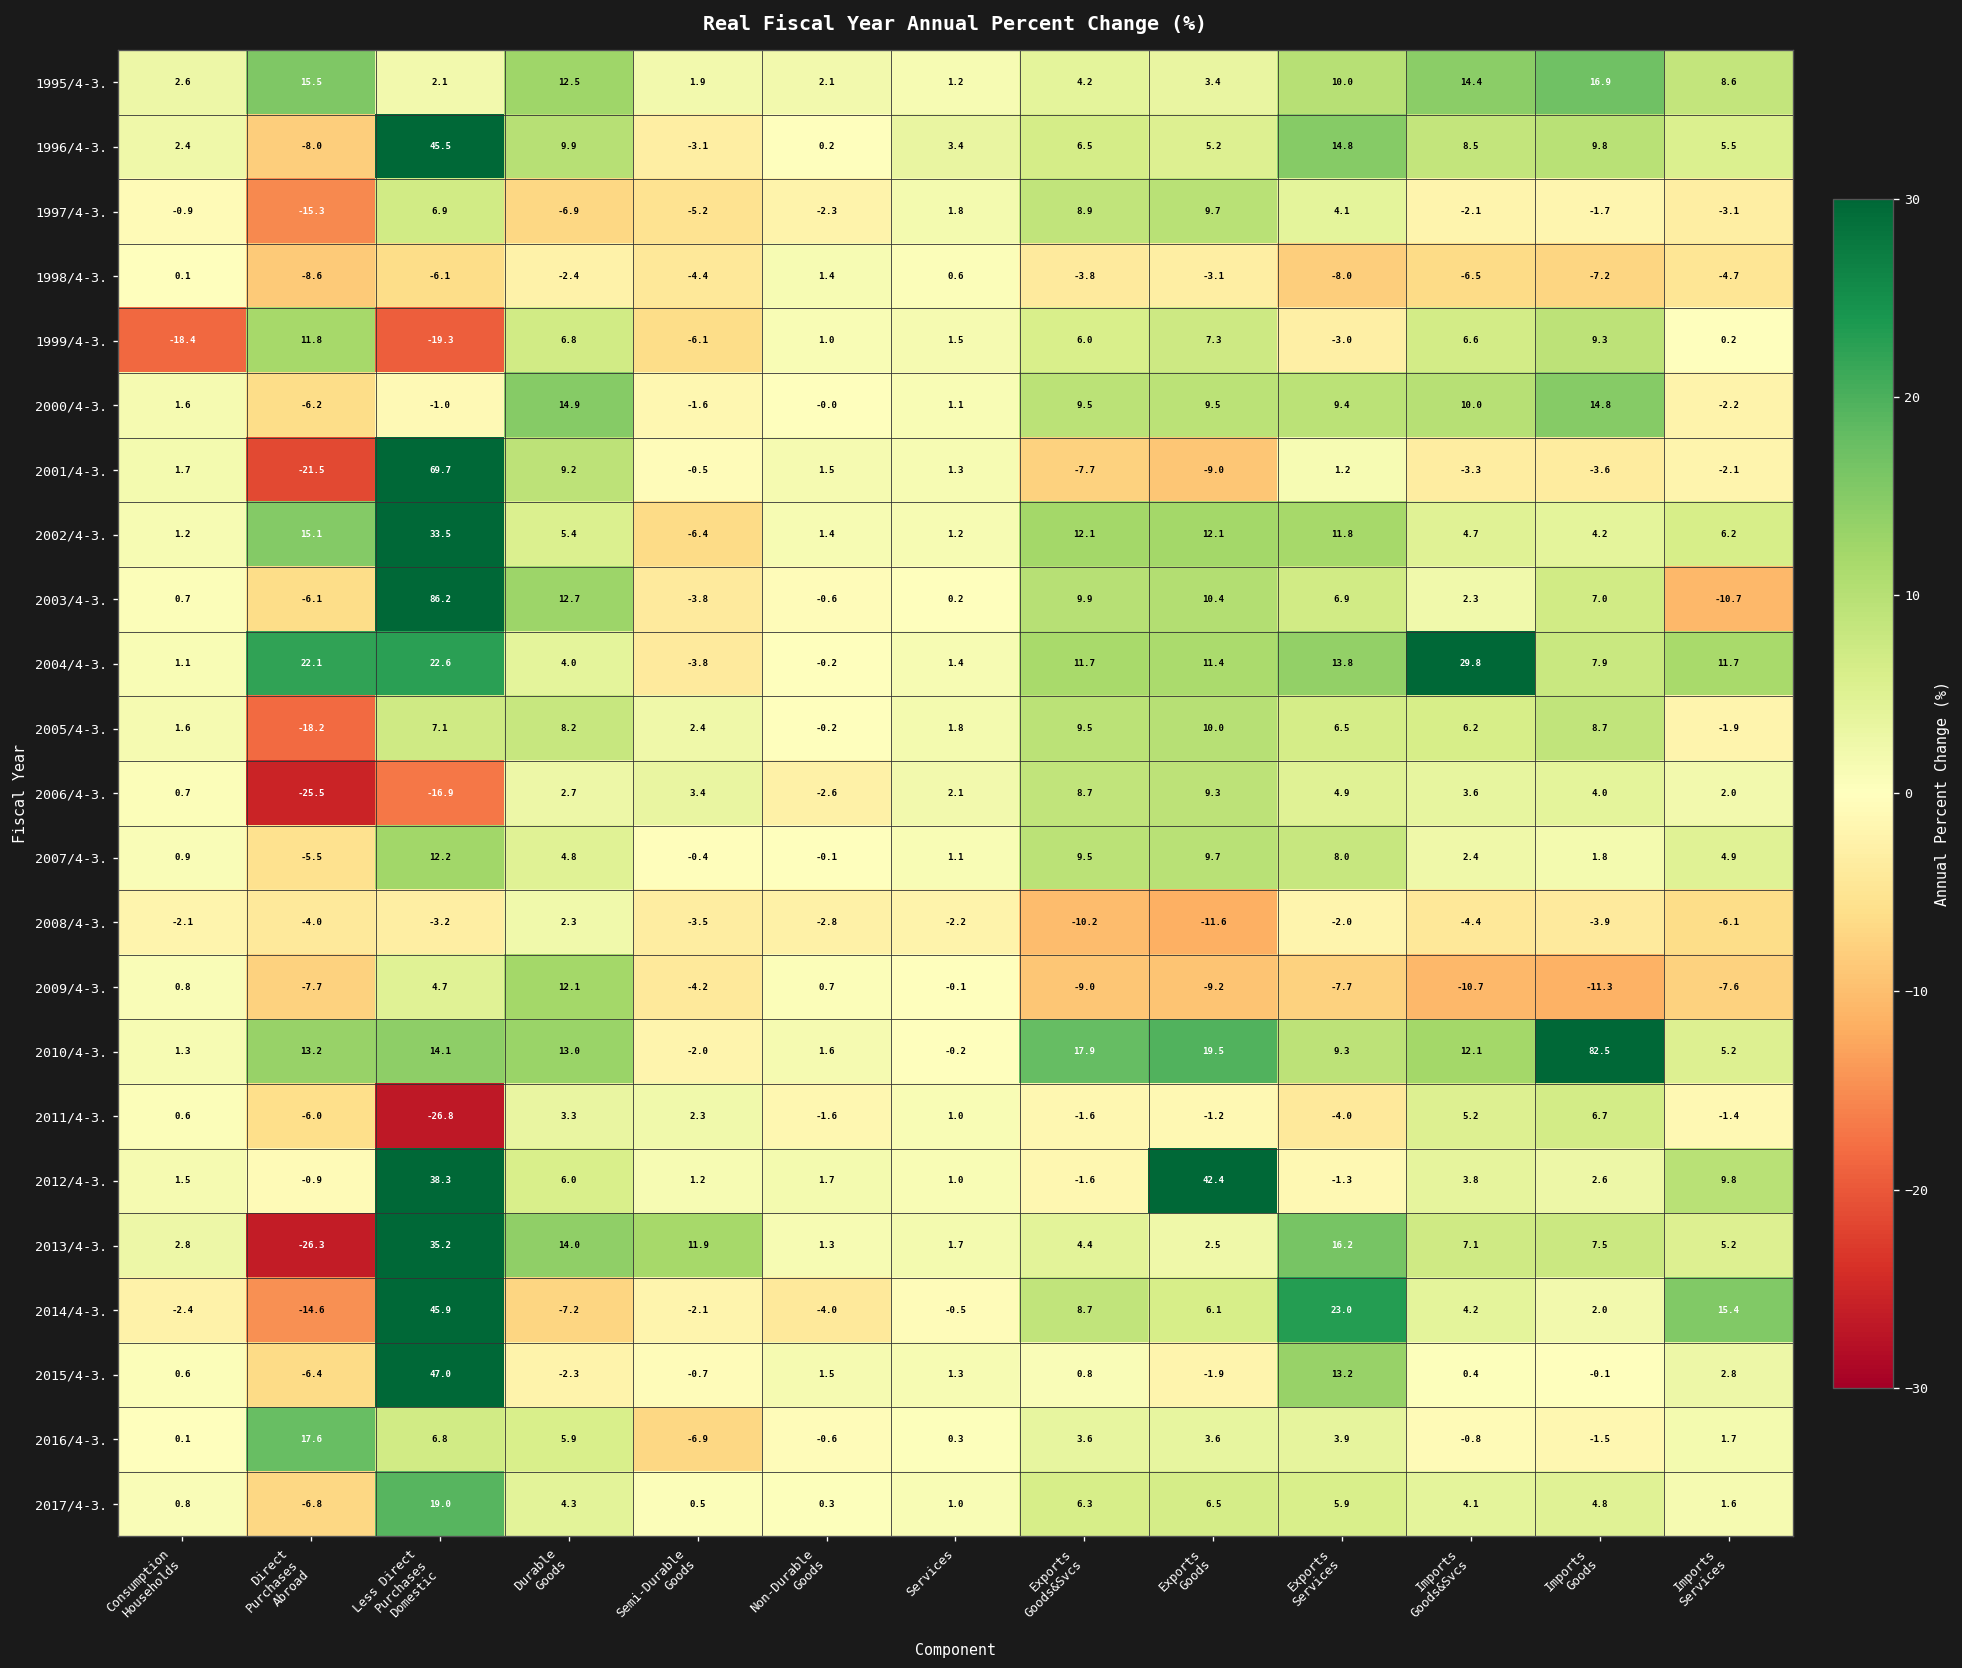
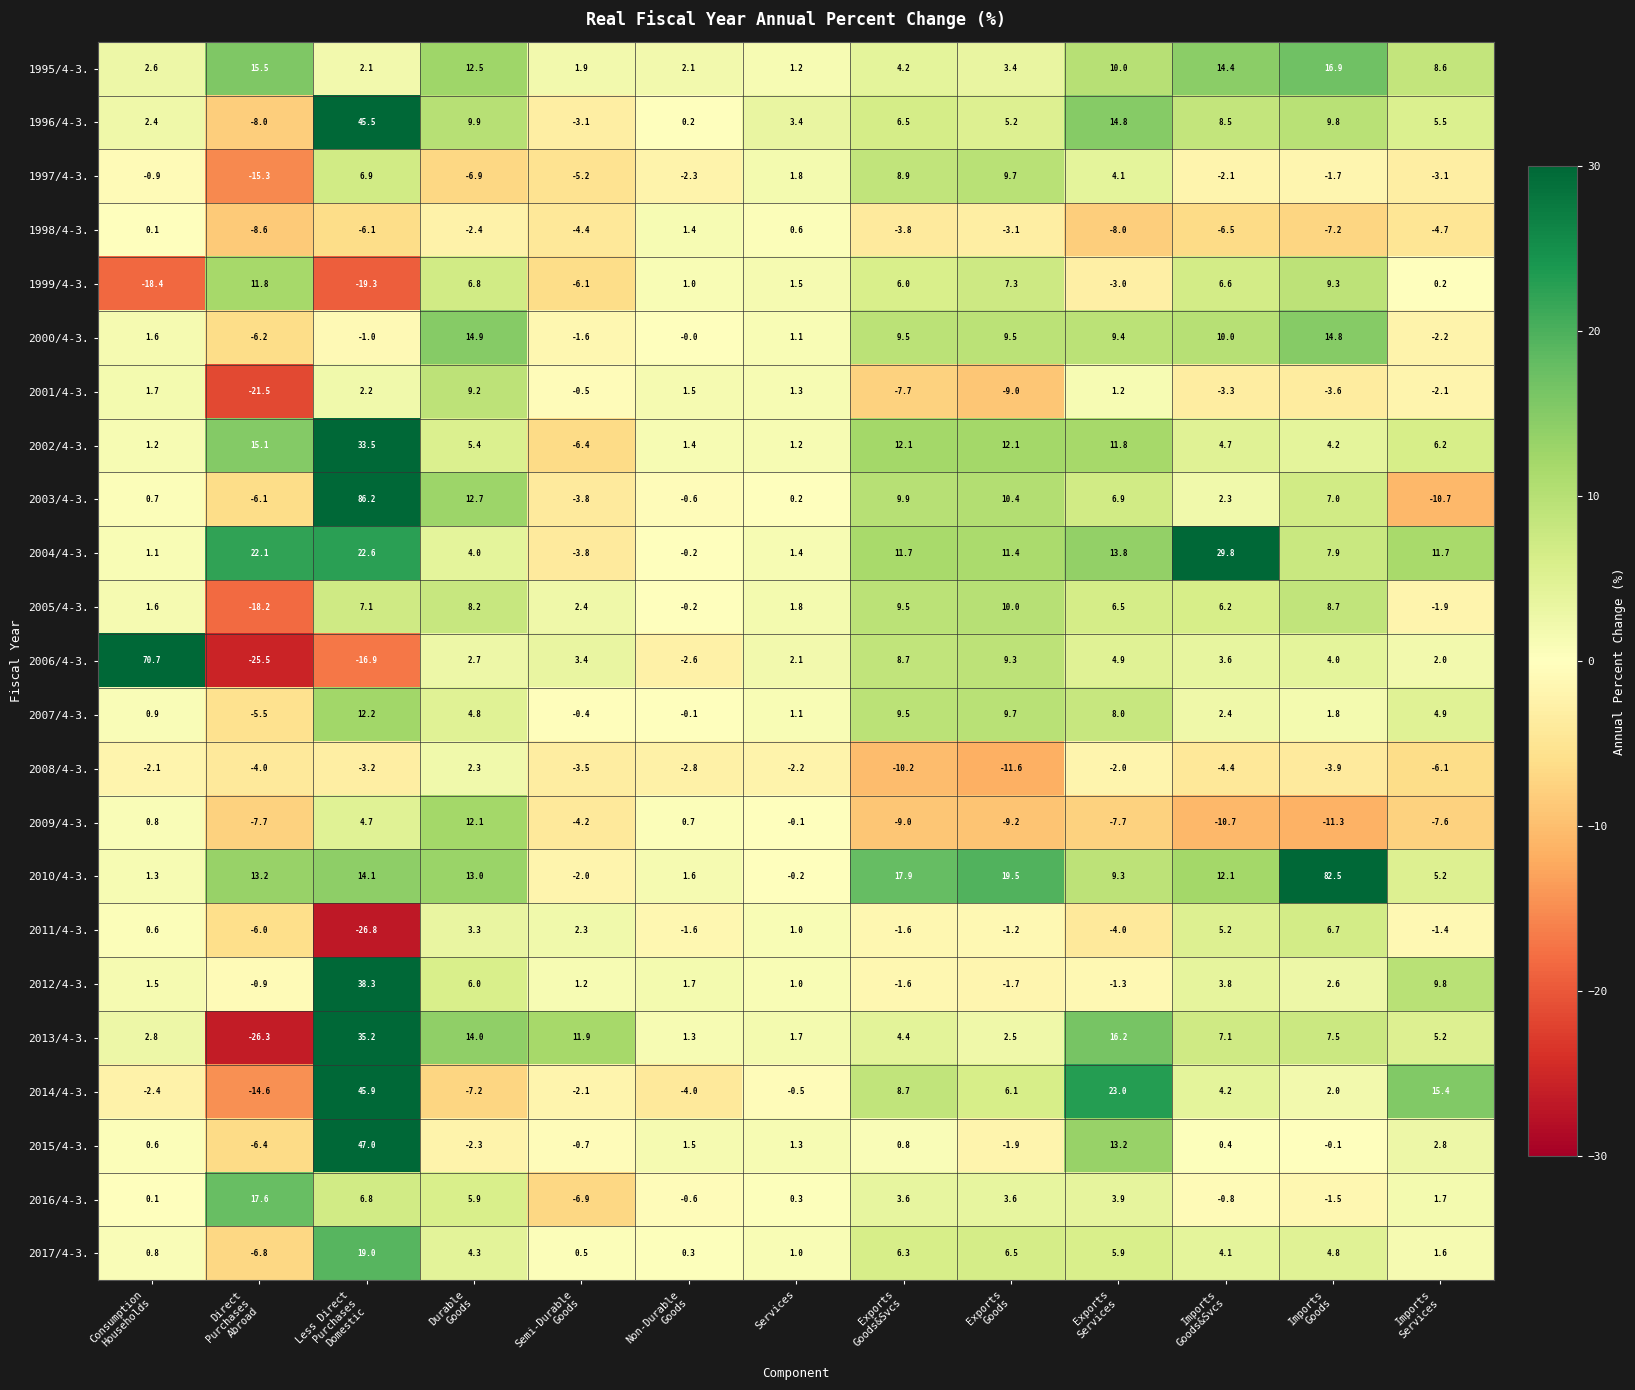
2001/4-3., Less Direct Purchases Domestic: 69.7 -> 2.2
2006/4-3., Consumption Households: 0.7 -> 70.7
2012/4-3., Exports Goods: 42.4 -> -1.7
